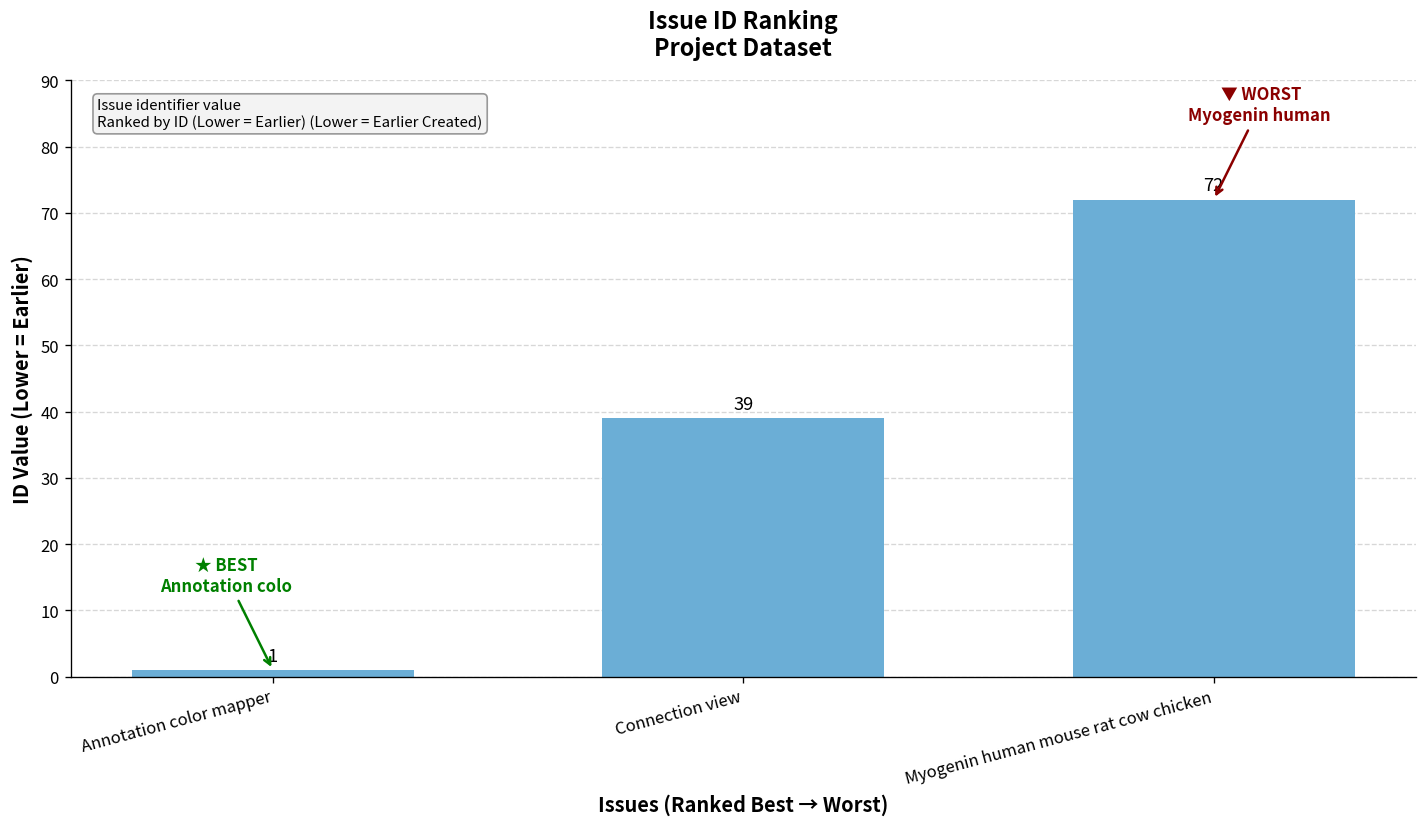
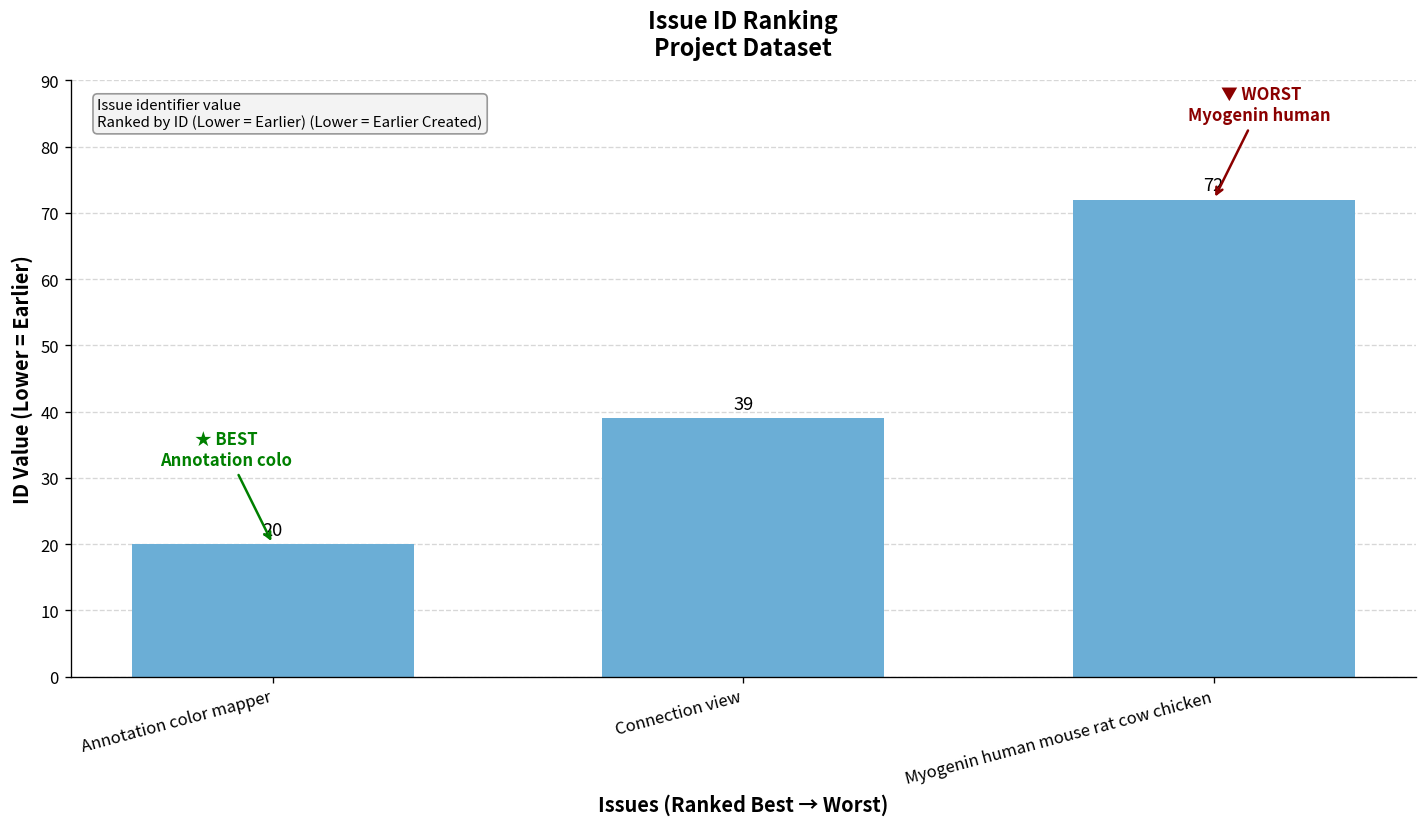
Annotation color mapper: 1 -> 20
